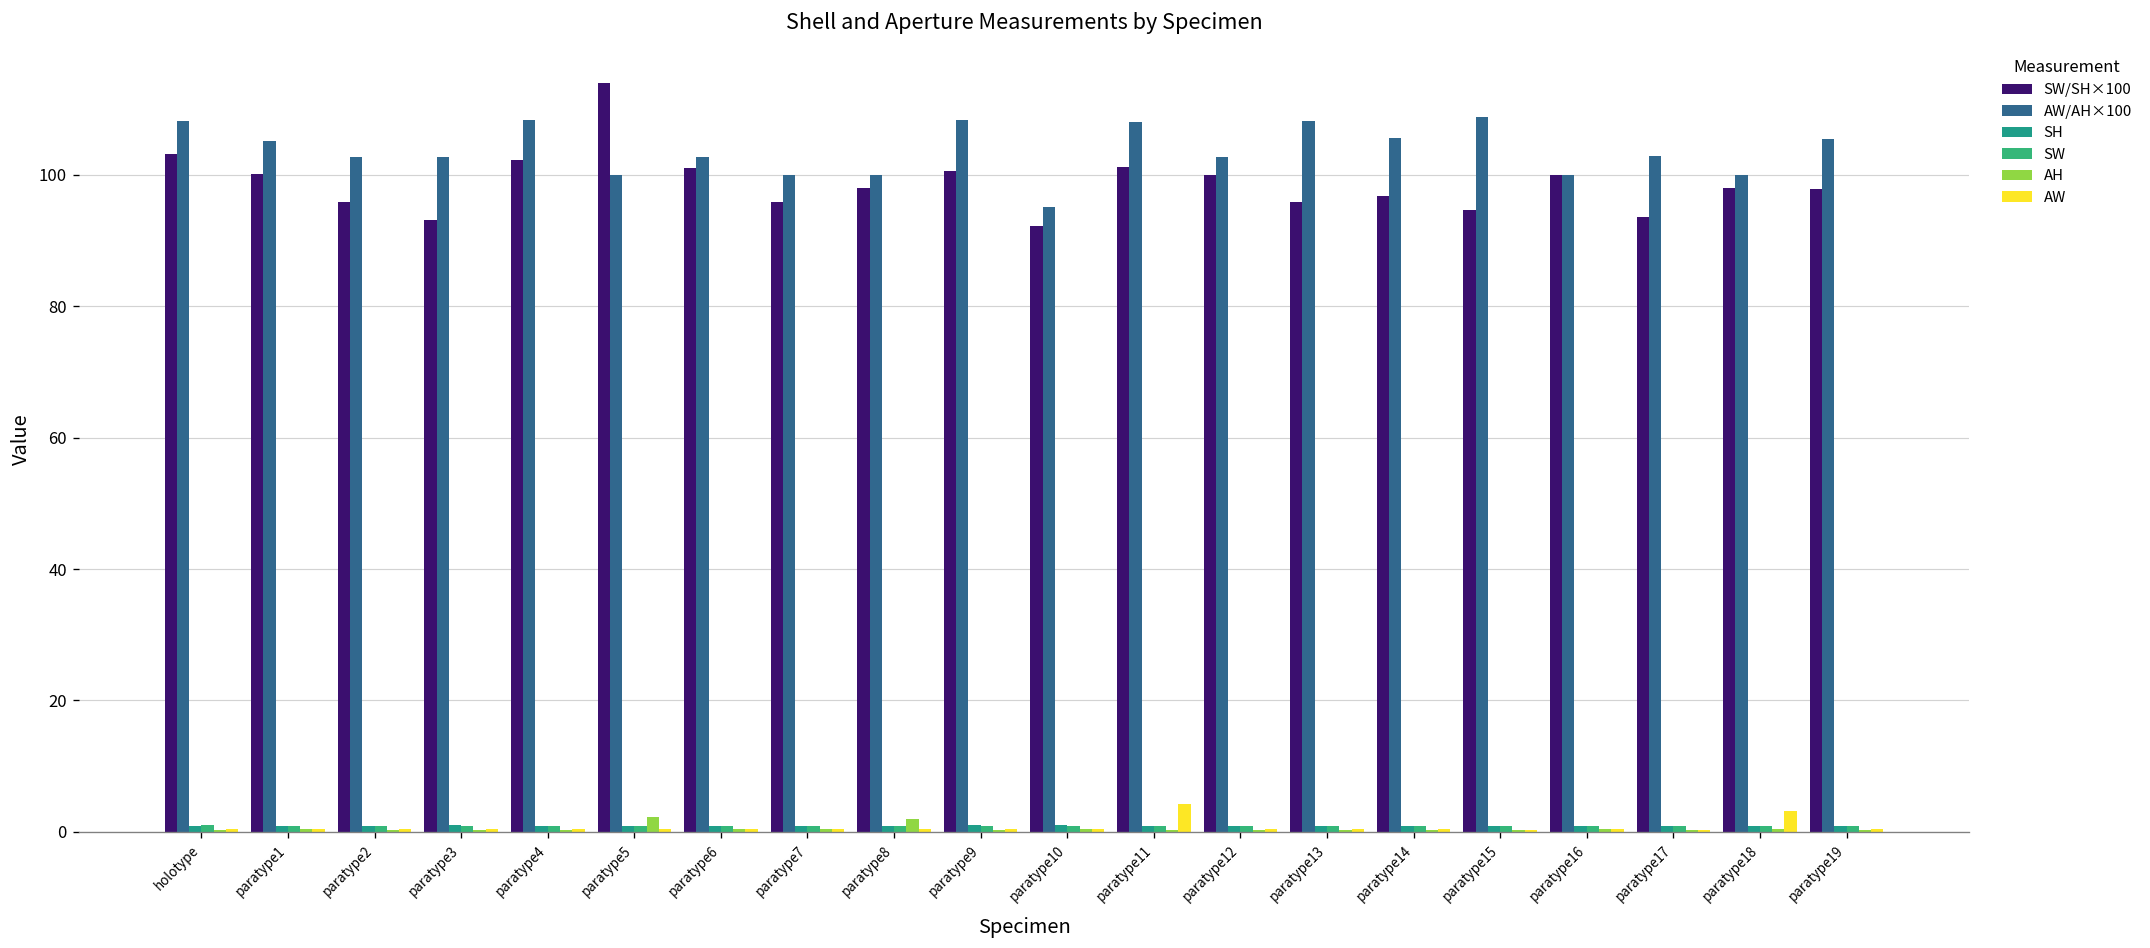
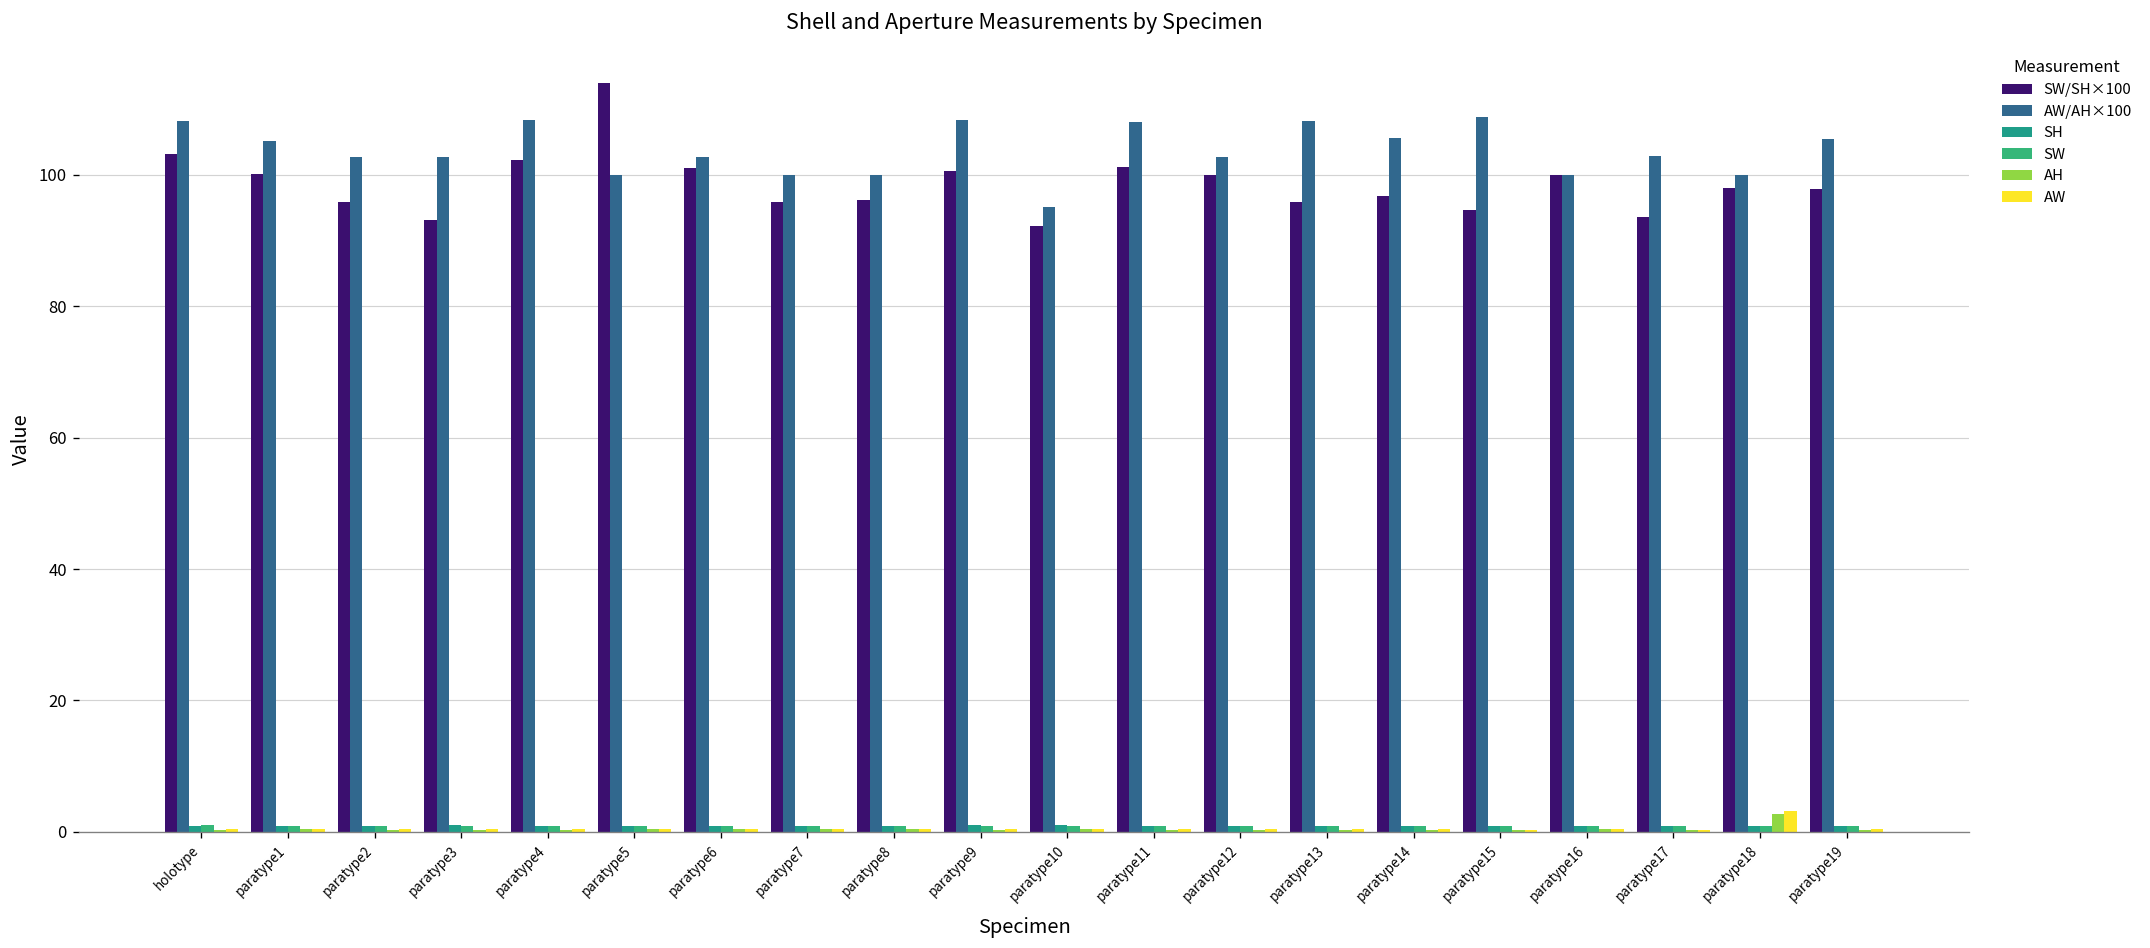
AH, paratype5: 2 -> 0
SW/SH×100, paratype8: 98 -> 96
AH, paratype8: 2 -> 0
AW, paratype11: 4 -> 0
AH, paratype18: 0 -> 3
